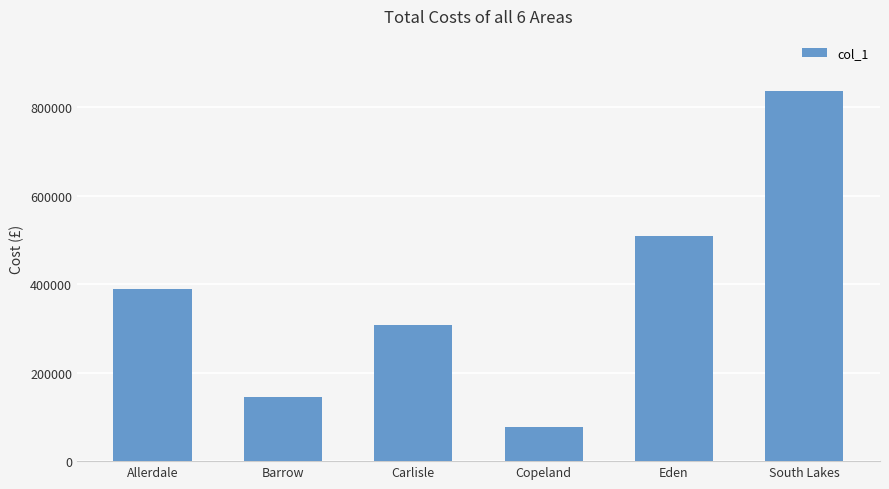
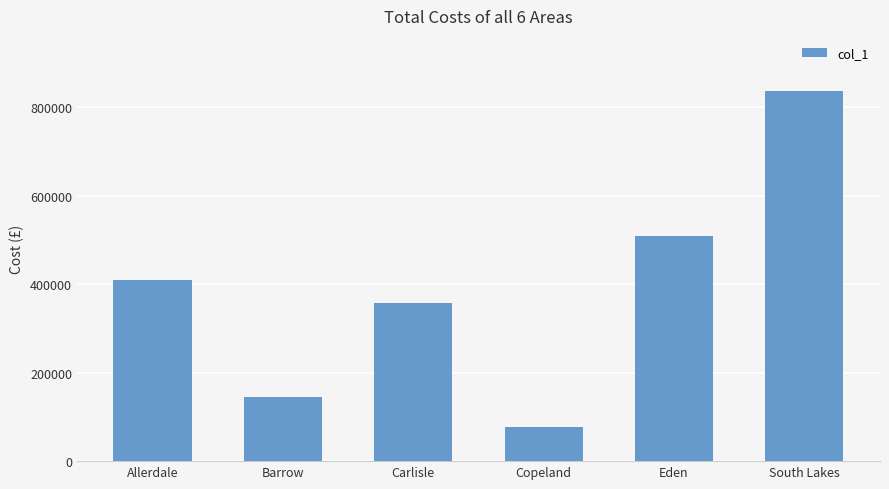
Allerdale: 390000 -> 410000
Carlisle: 310000 -> 360000
